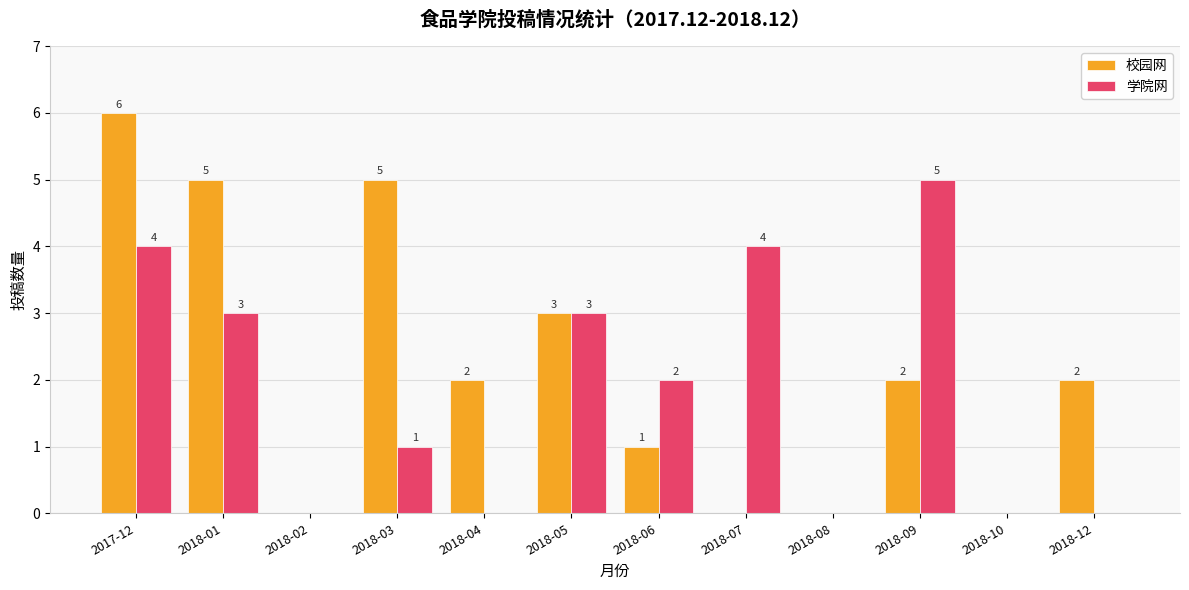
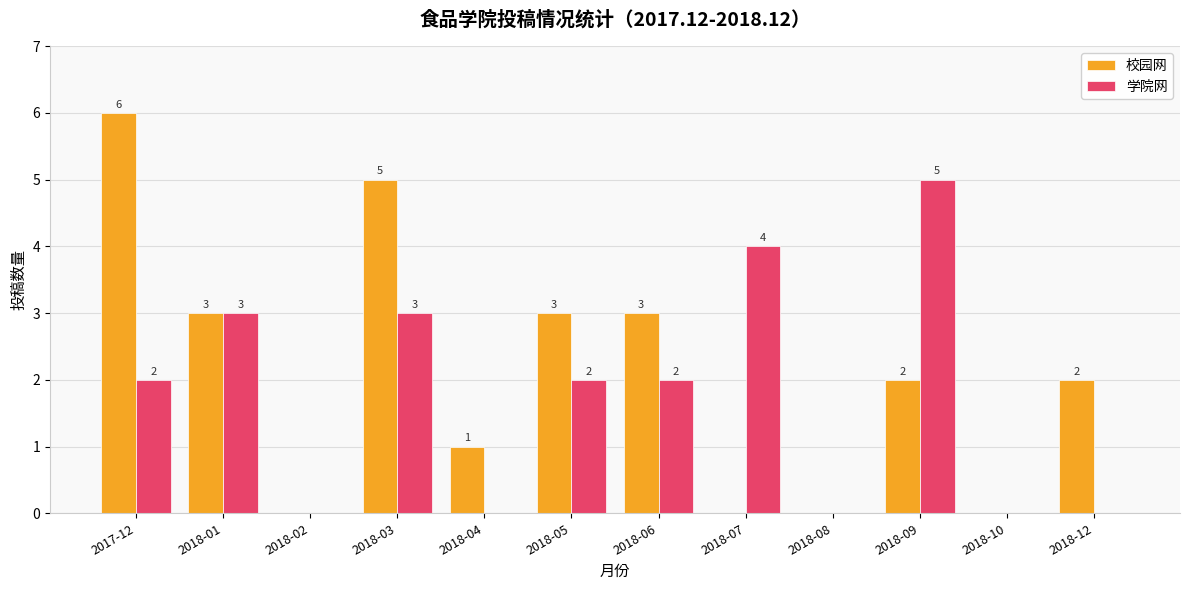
学院网, 2017-12: 4 -> 2
校园网, 2018-01: 5 -> 3
学院网, 2018-03: 1 -> 3
校园网, 2018-04: 2 -> 1
学院网, 2018-05: 3 -> 2
校园网, 2018-06: 1 -> 3
